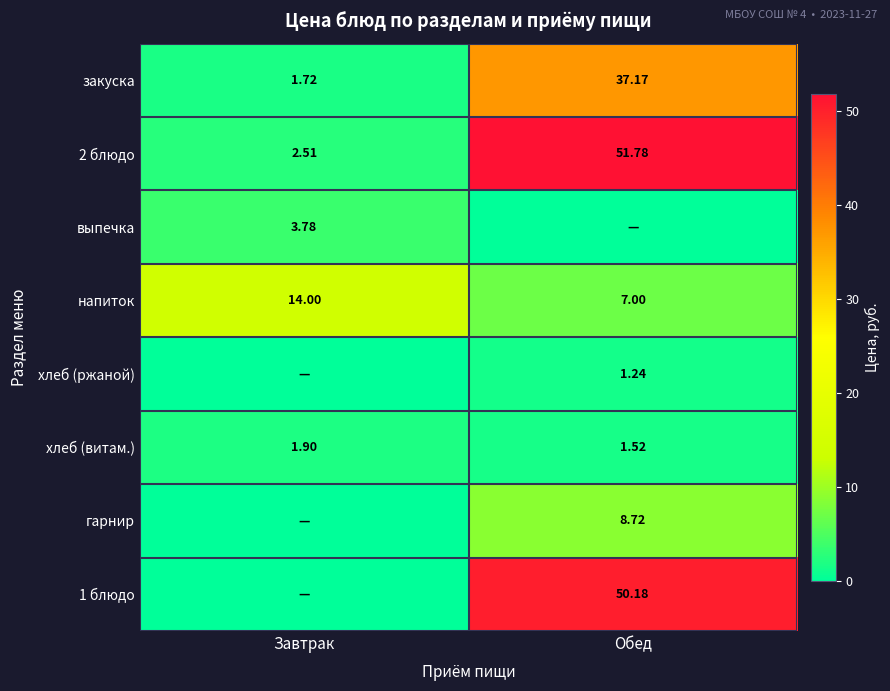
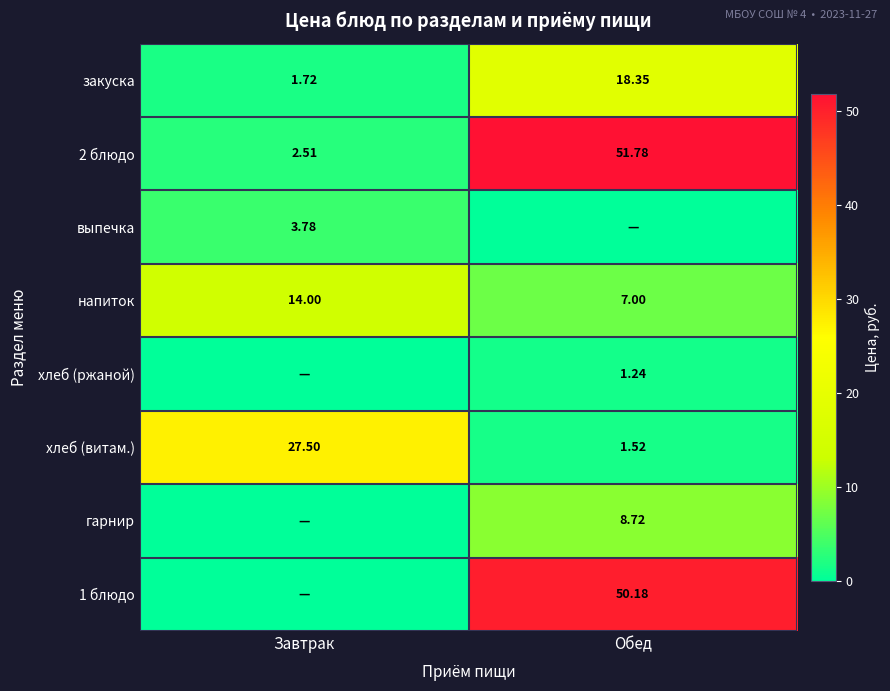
закуска, Обед: 37.17 -> 18.35
хлеб (витам.), Завтрак: 1.90 -> 27.50
